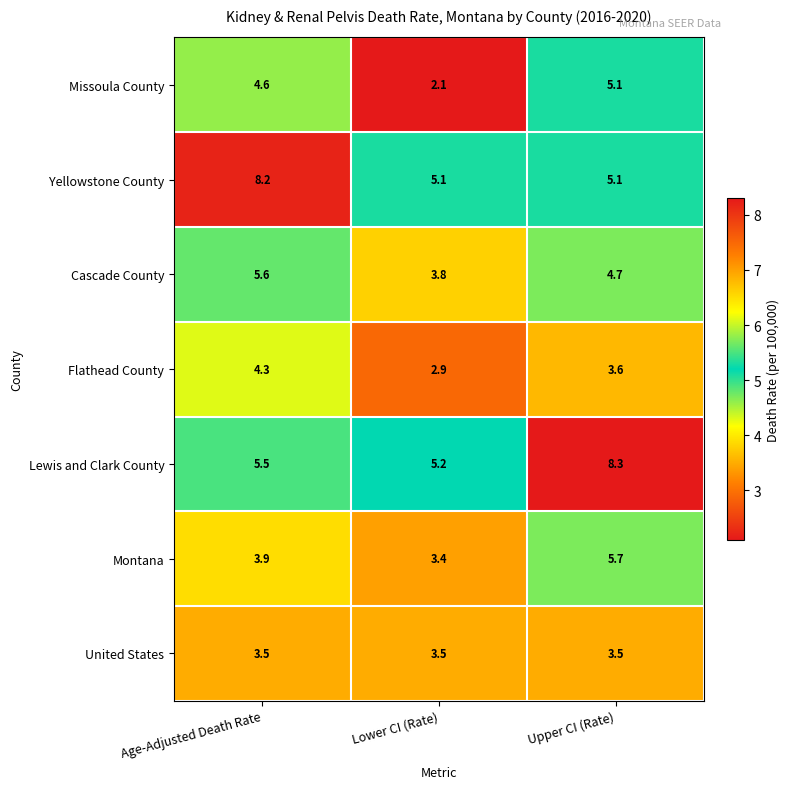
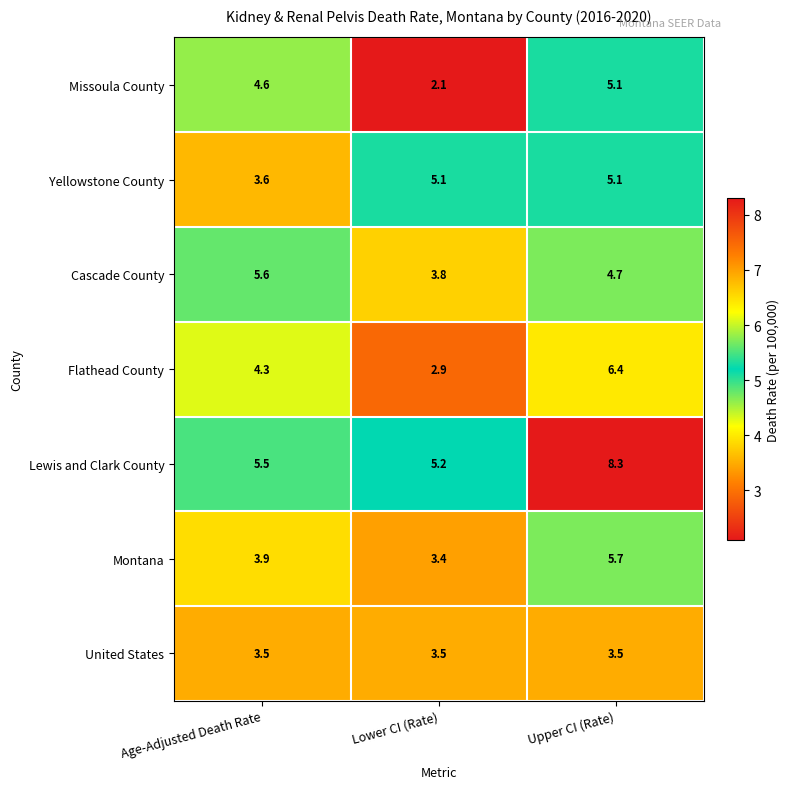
Yellowstone County, Age-Adjusted Death Rate: 8.2 -> 3.6
Flathead County, Upper CI (Rate): 3.6 -> 6.4
